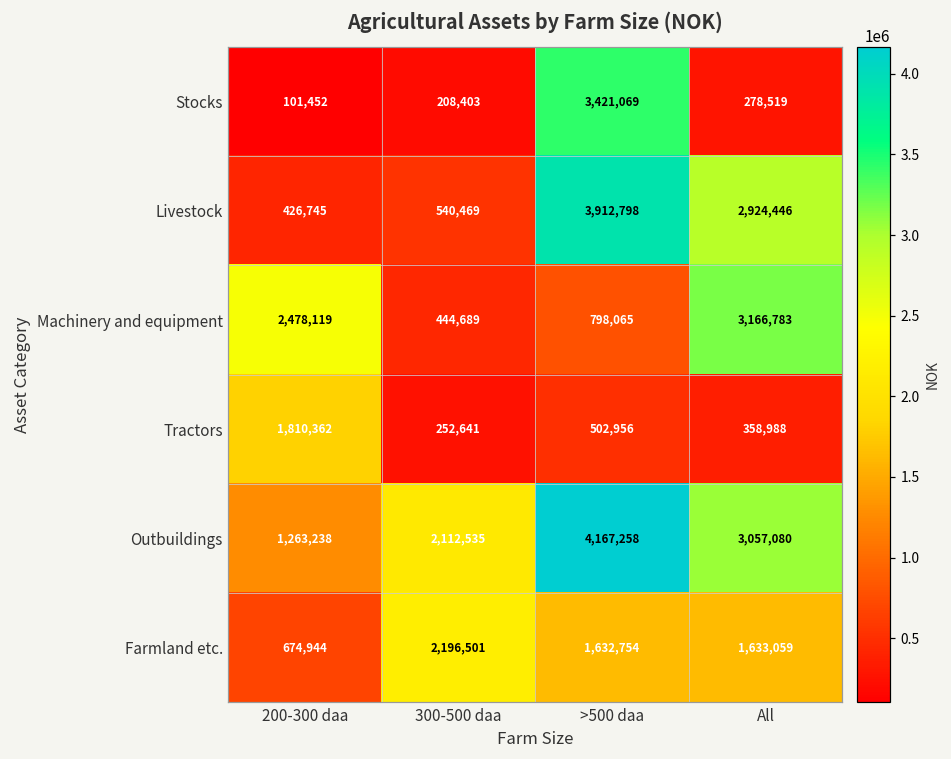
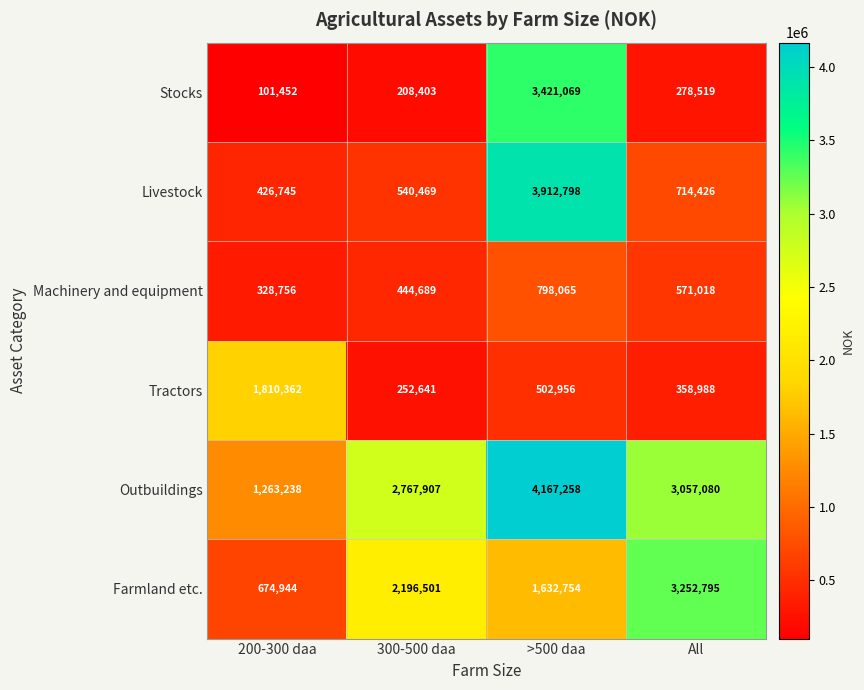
Livestock, All: 2,924,446 -> 714,426
Machinery and equipment, 200-300 daa: 2,478,119 -> 328,756
Machinery and equipment, All: 3,166,783 -> 571,018
Outbuildings, 300-500 daa: 2,112,535 -> 2,767,907
Farmland etc., All: 1,633,059 -> 3,252,795
